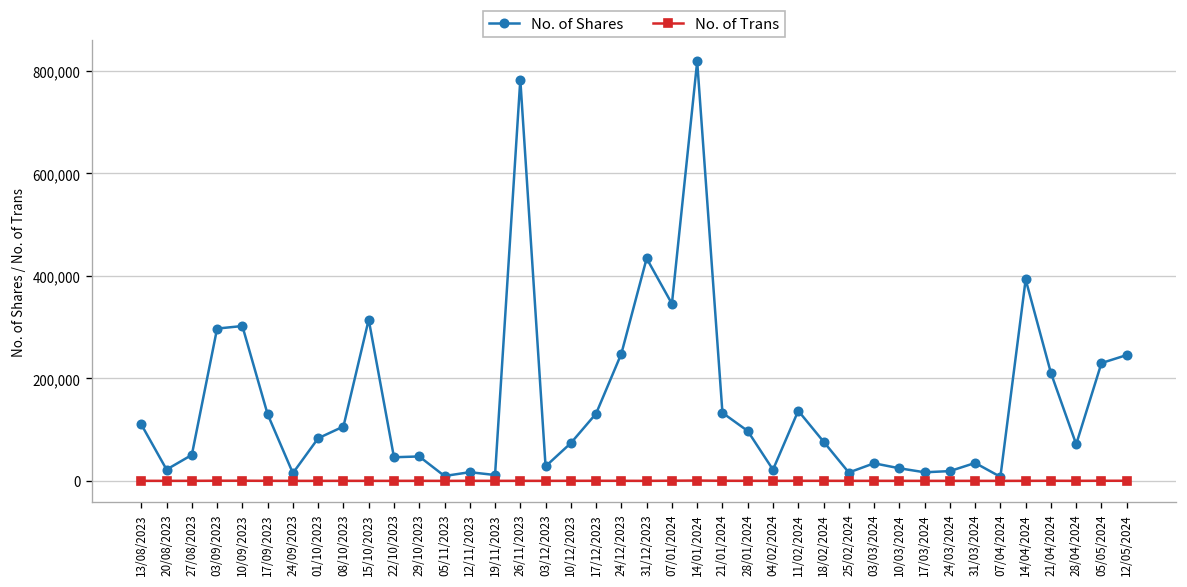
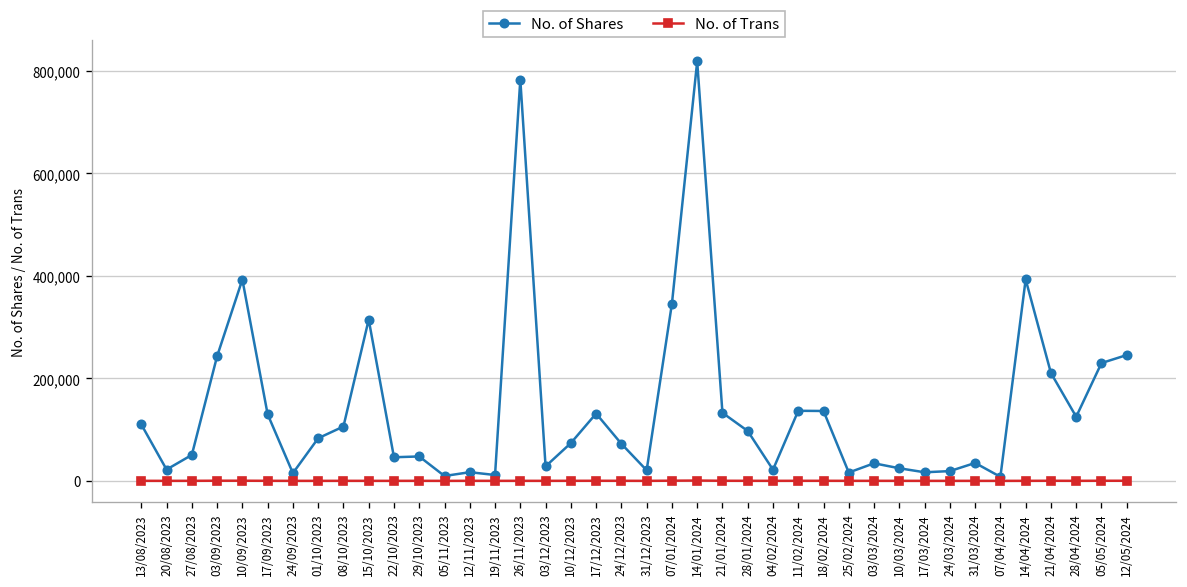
No. of Shares, 03/09/2023: 300,000 -> 240,000
No. of Shares, 10/09/2023: 300,000 -> 390,000
No. of Shares, 24/12/2023: 250,000 -> 70,000
No. of Shares, 31/12/2023: 430,000 -> 20,000
No. of Shares, 18/02/2024: 80,000 -> 140,000
No. of Shares, 28/04/2024: 70,000 -> 130,000
